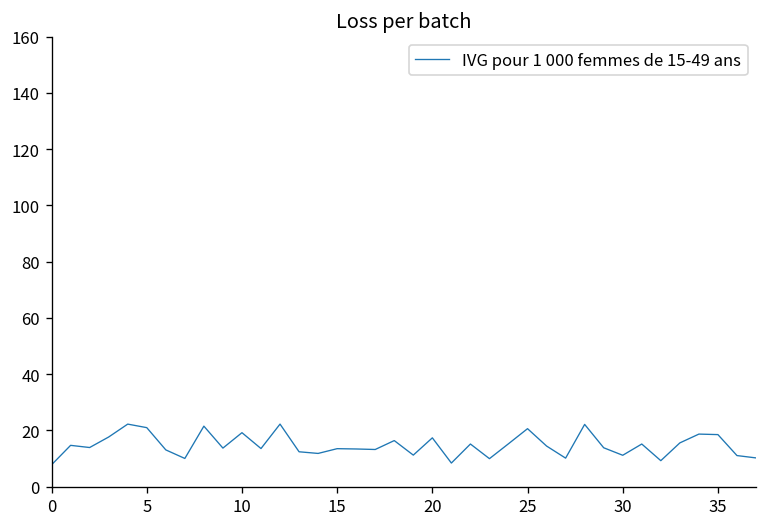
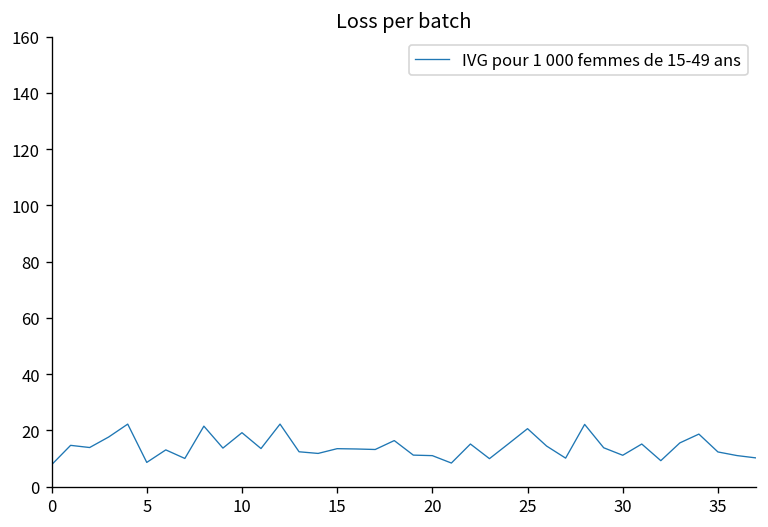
5: 21 -> 9
20: 17 -> 11
35: 18 -> 12
